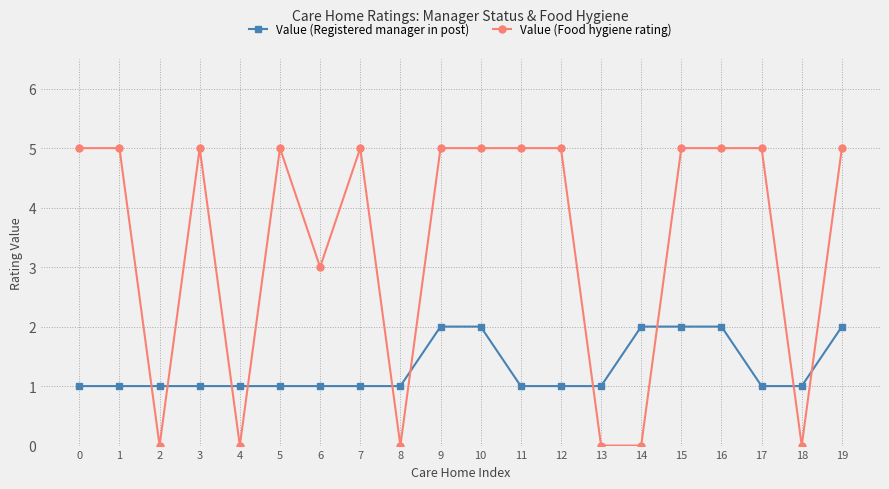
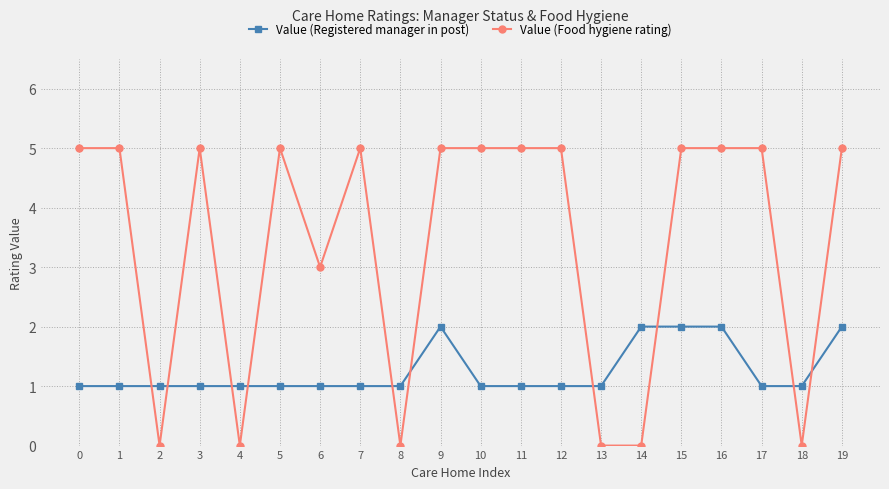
Value (Registered manager in post), 10: 2 -> 1
